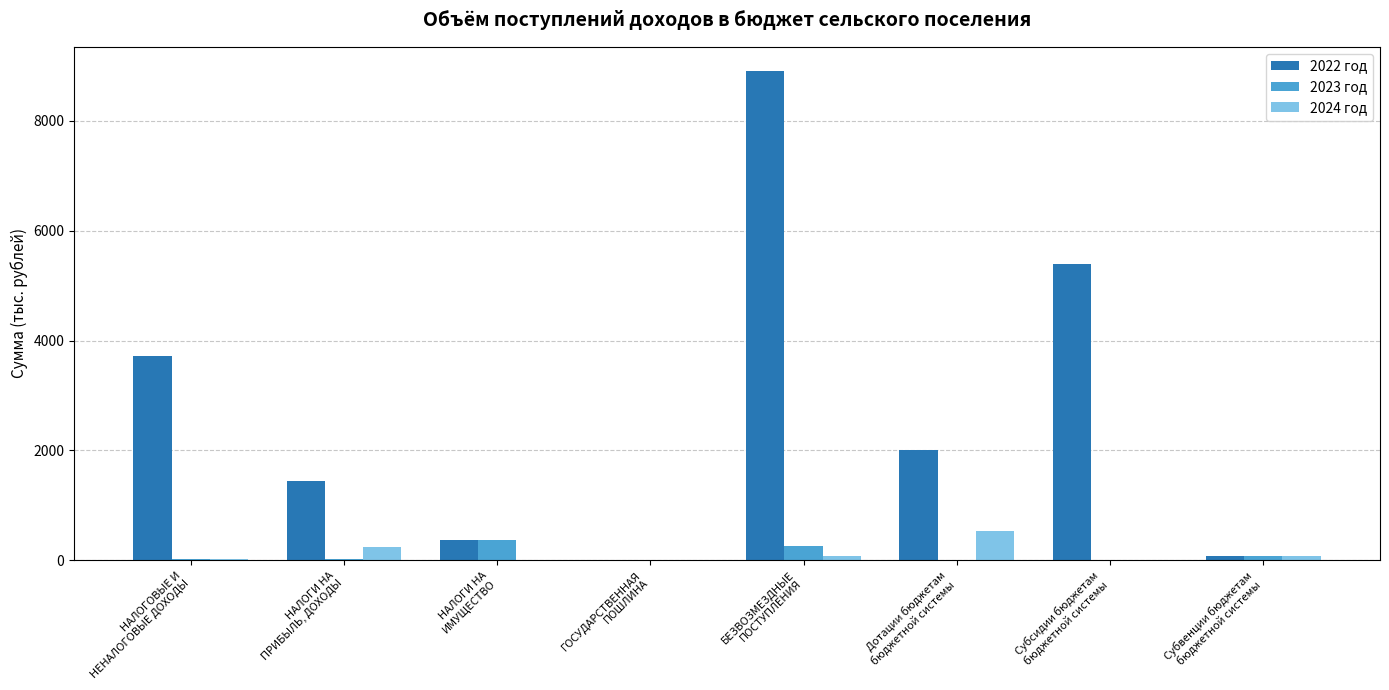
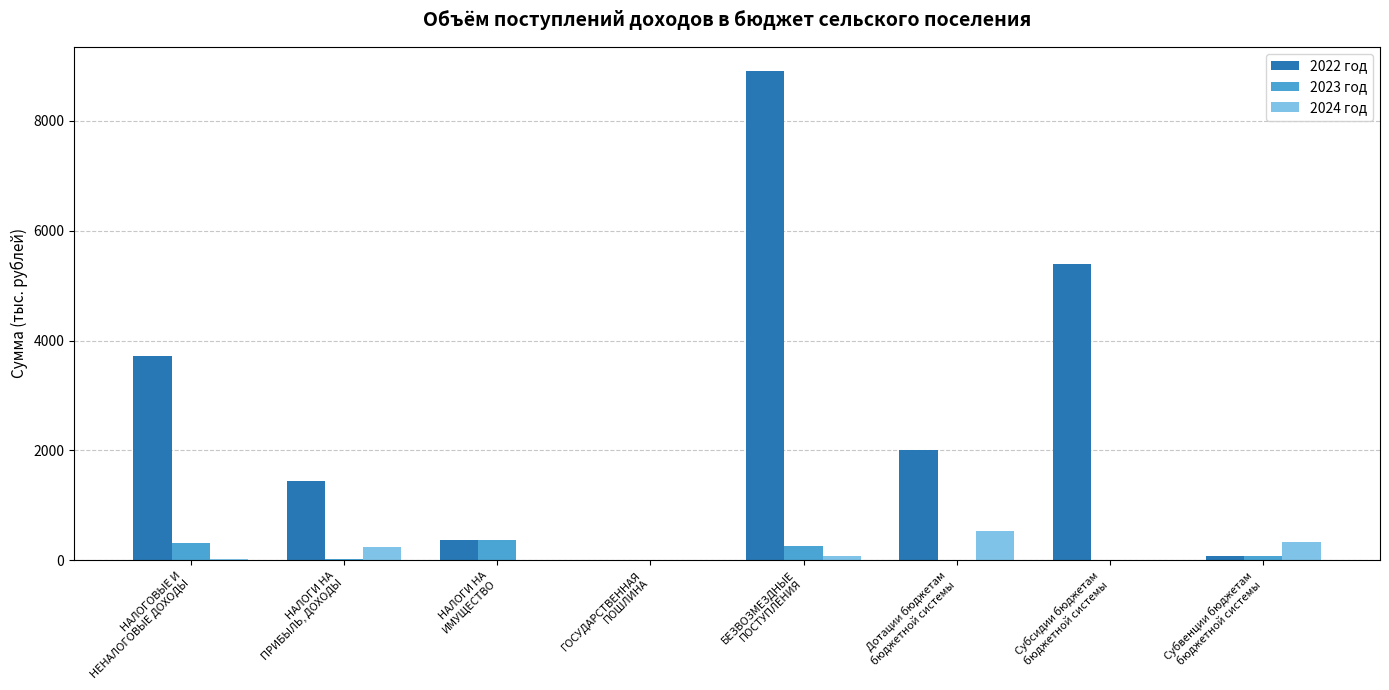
2023 год, НАЛОГОВЫЕ И НЕНАЛОГОВЫЕ ДОХОДЫ: 0 -> 300
2024 год, Субвенции бюджетам бюджетной системы: 100 -> 300
